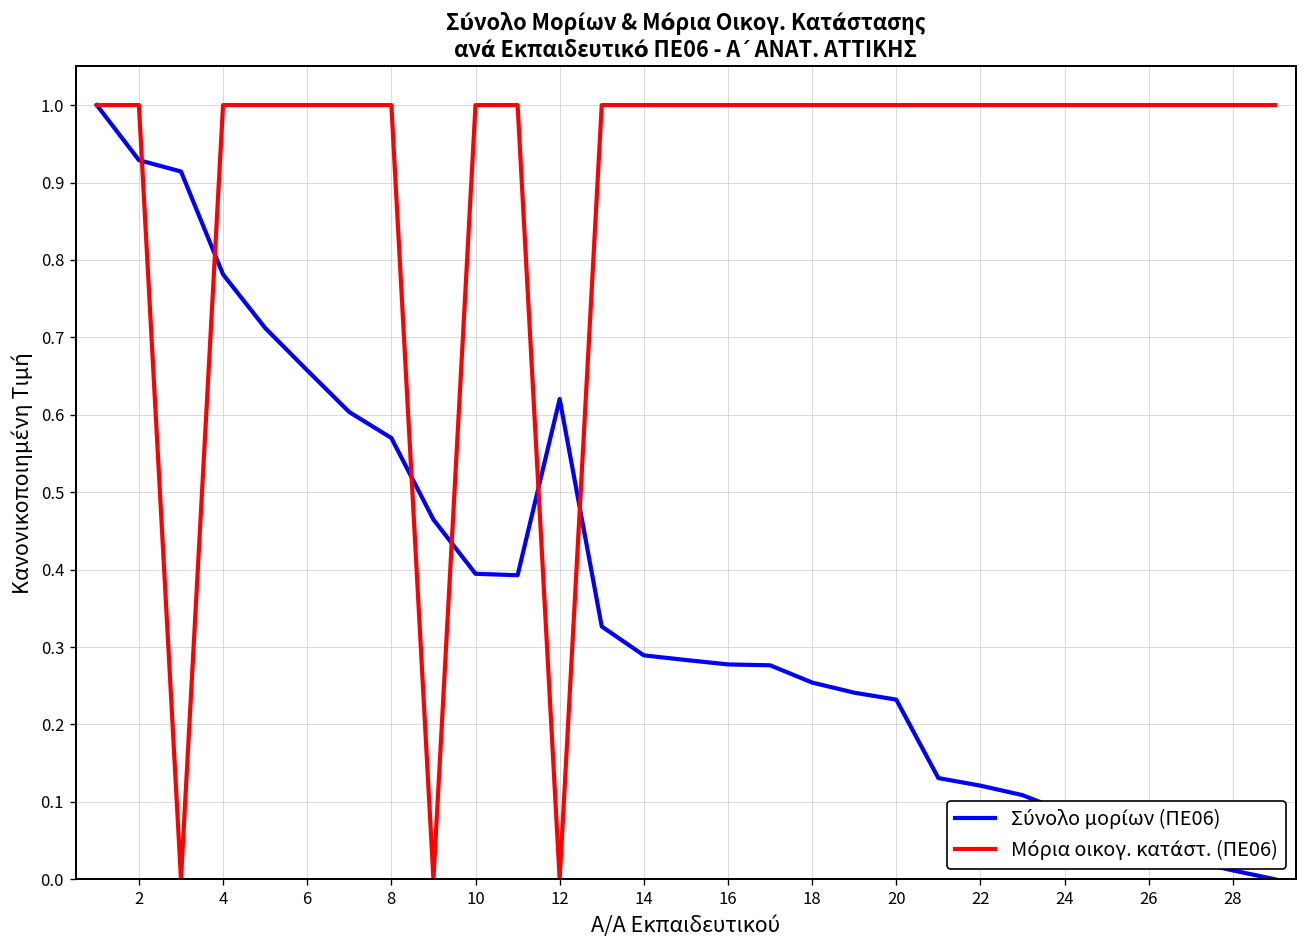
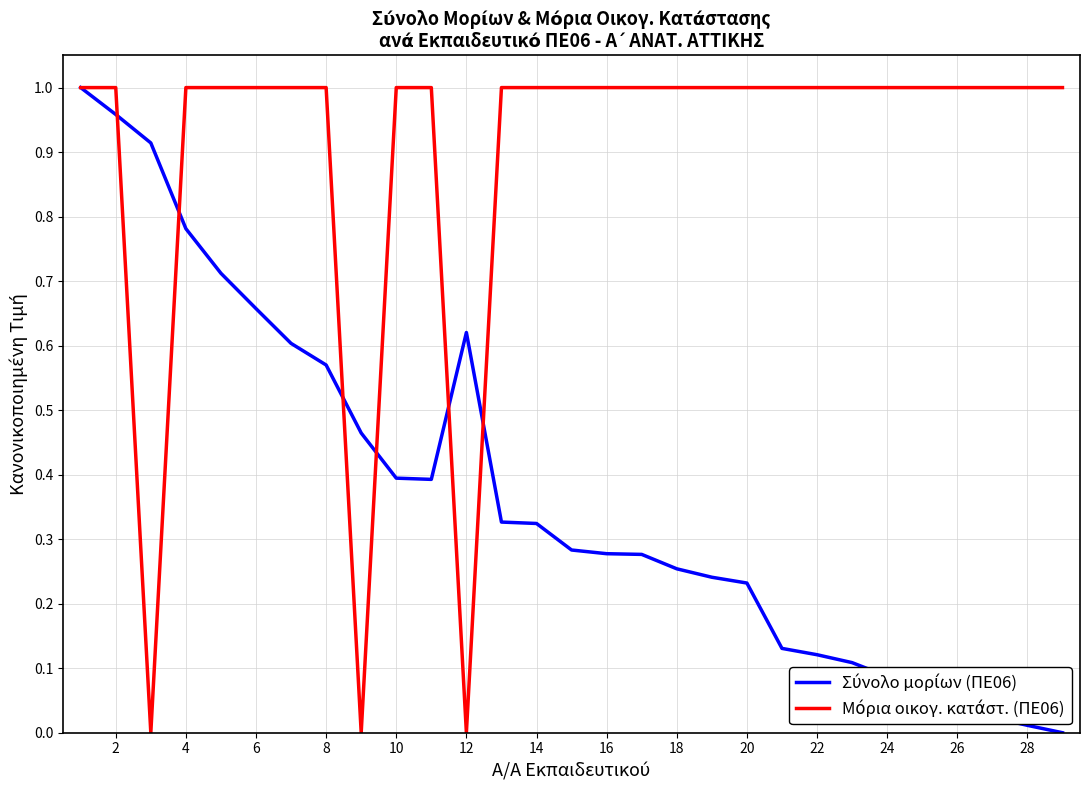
Σύνολο μορίων (ΠΕ06), 2: 0.93 -> 0.96
Σύνολο μορίων (ΠΕ06), 14: 0.29 -> 0.32
